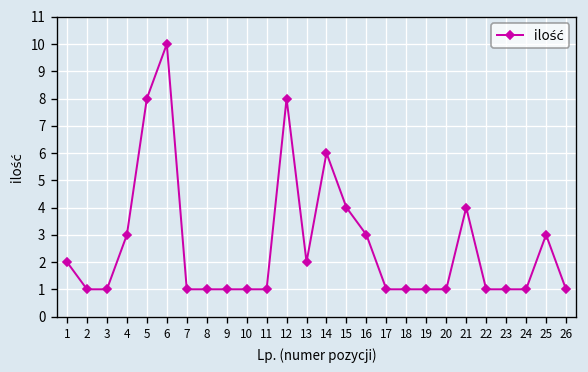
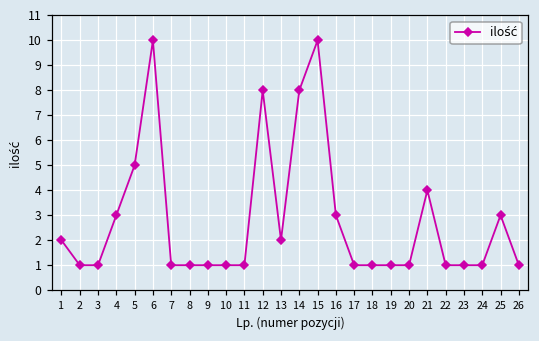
5: 8 -> 5
14: 6 -> 8
15: 4 -> 10
